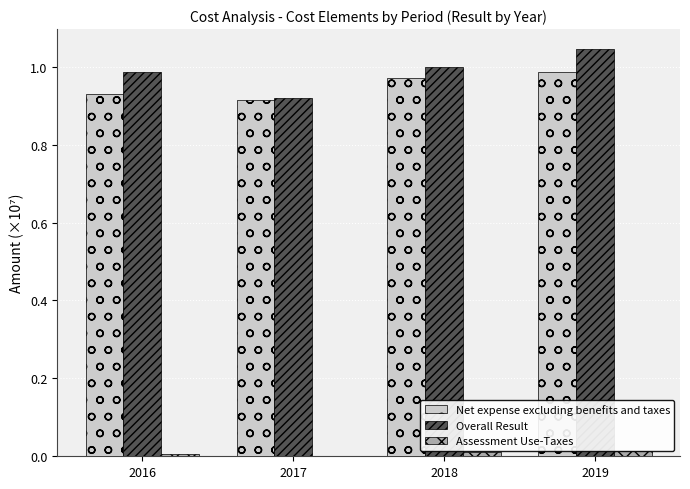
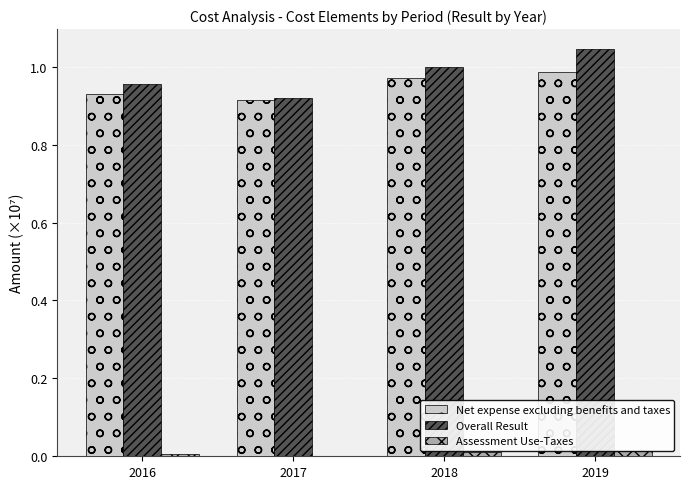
Overall Result, 2016: 0.99 -> 0.95
